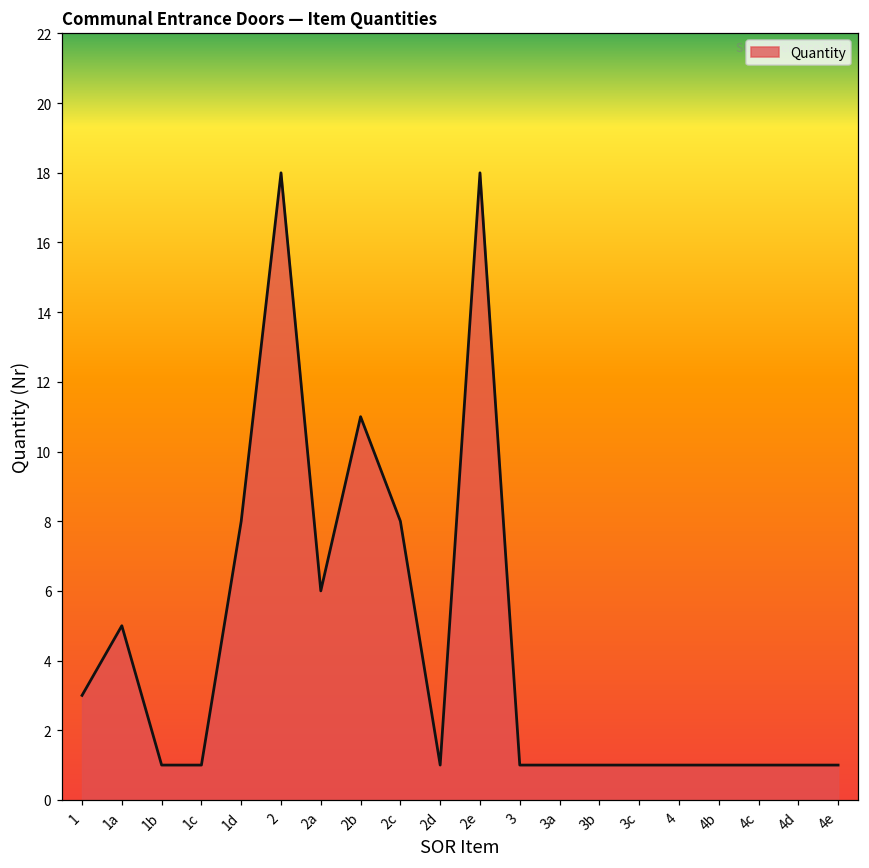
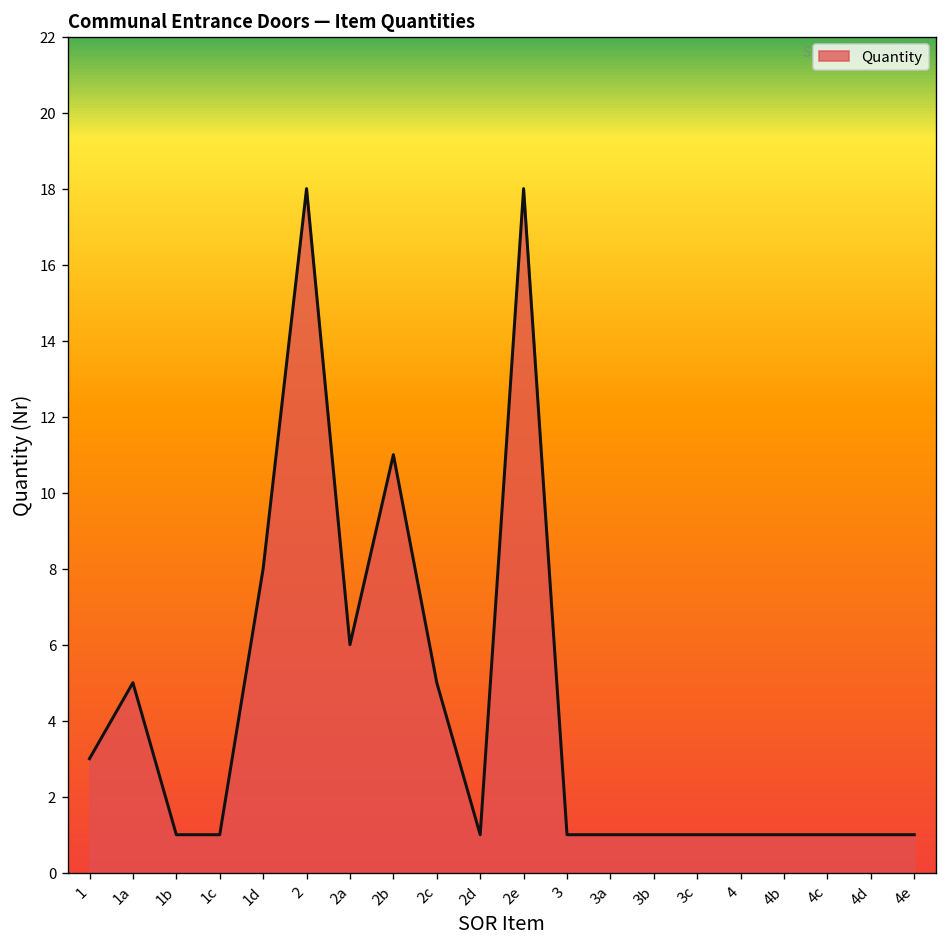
2c: 8 -> 5
